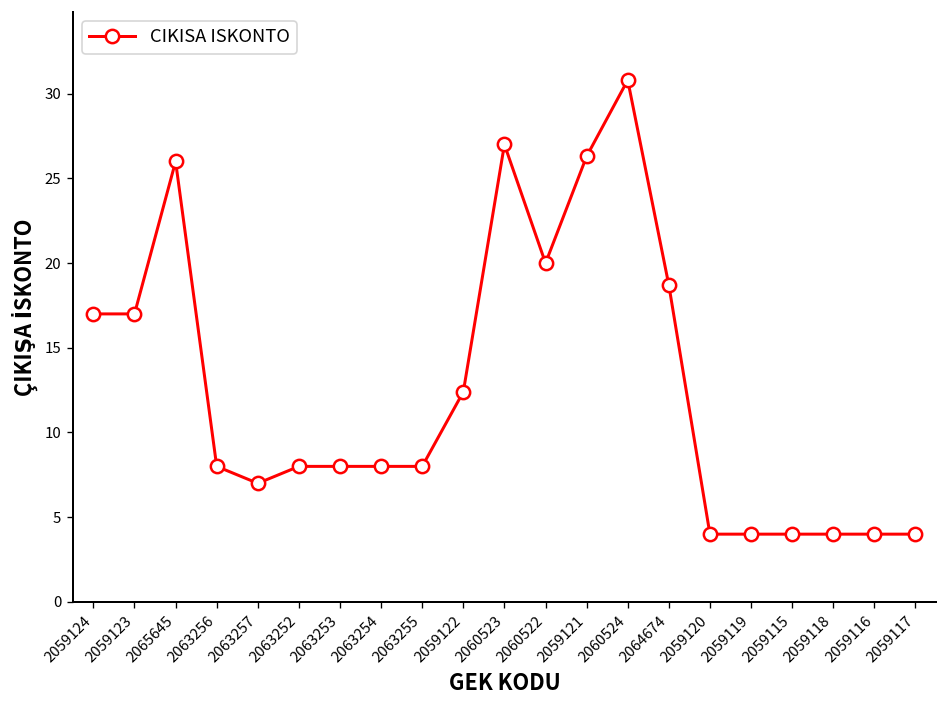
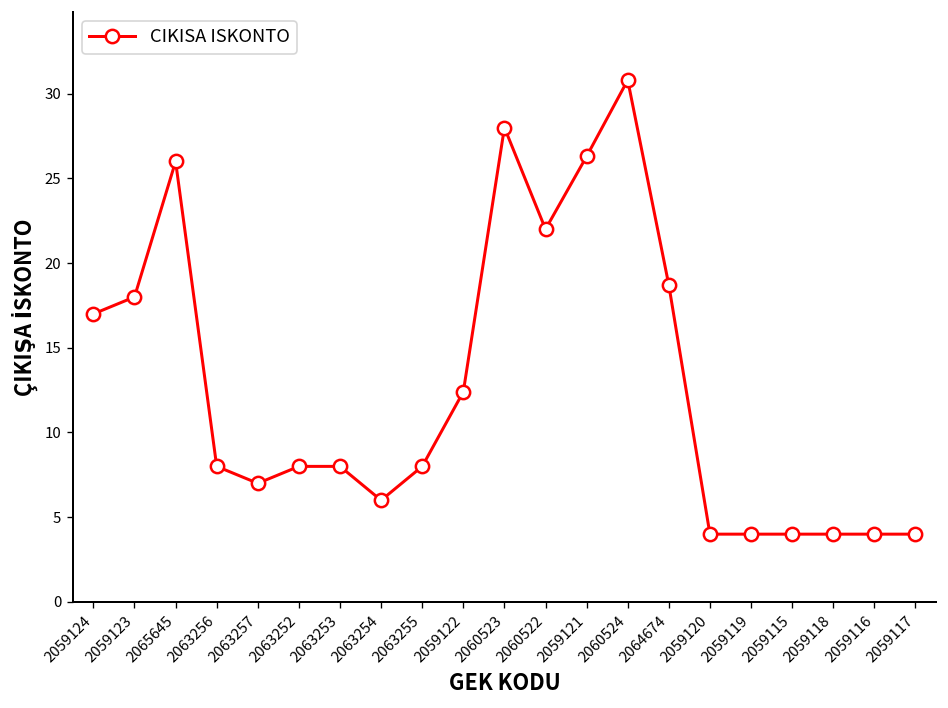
2059123: 17 -> 18
2063254: 8 -> 6
2060523: 27 -> 28
2060522: 20 -> 22
